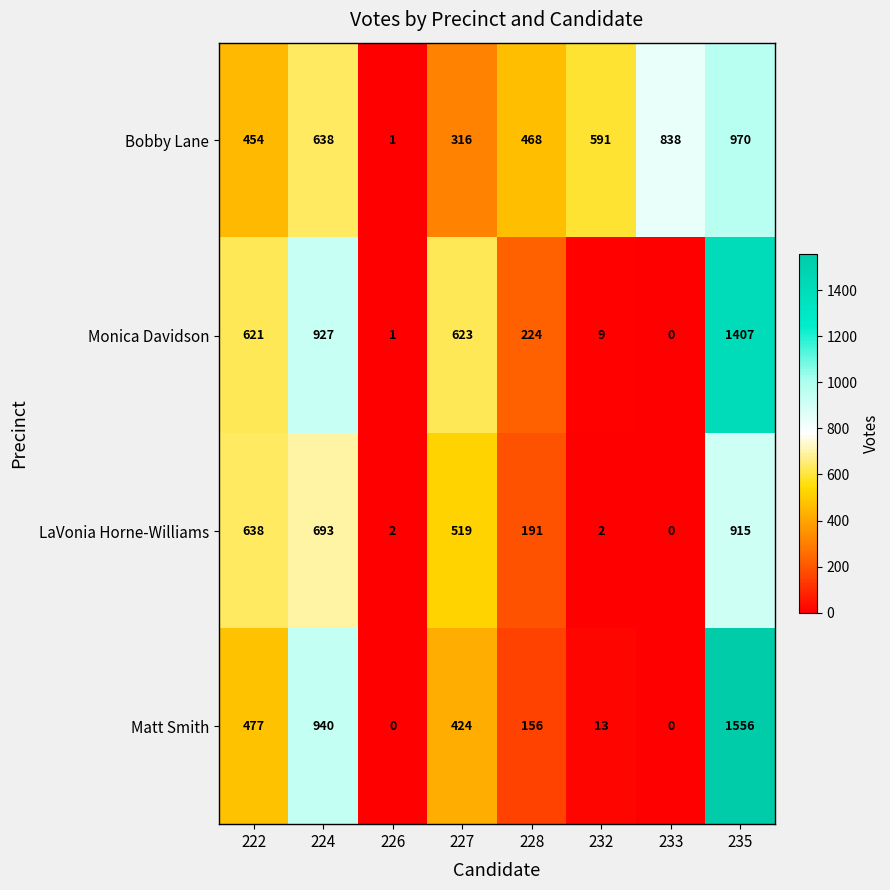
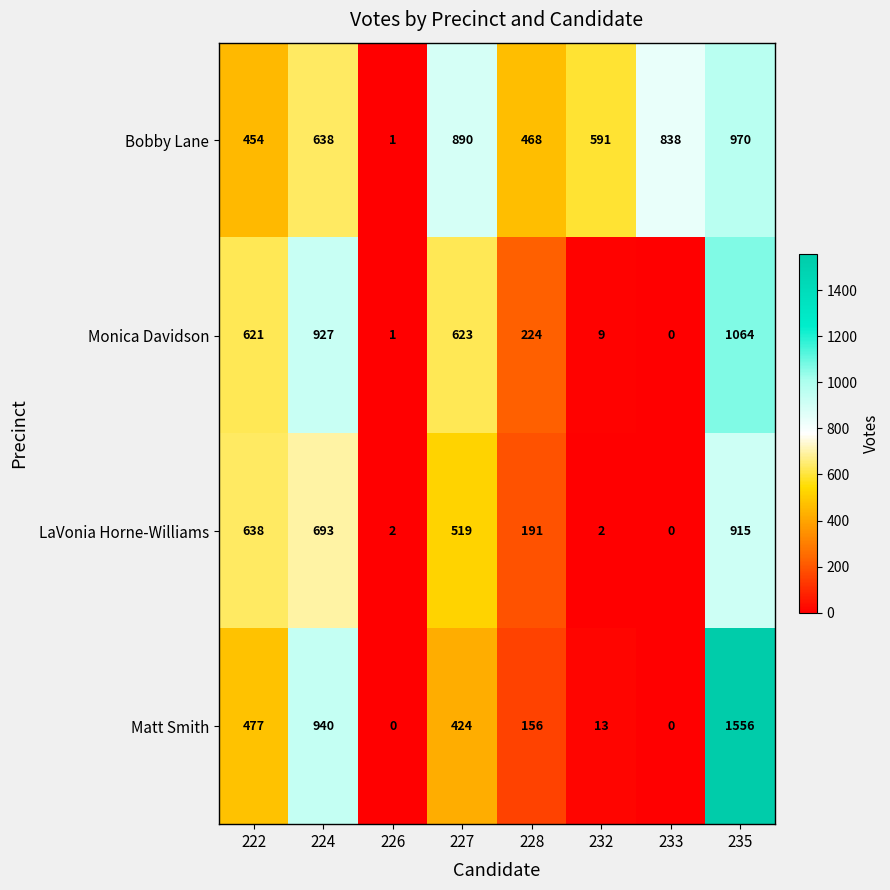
Bobby Lane, 227: 316 -> 890
Monica Davidson, 235: 1407 -> 1064
